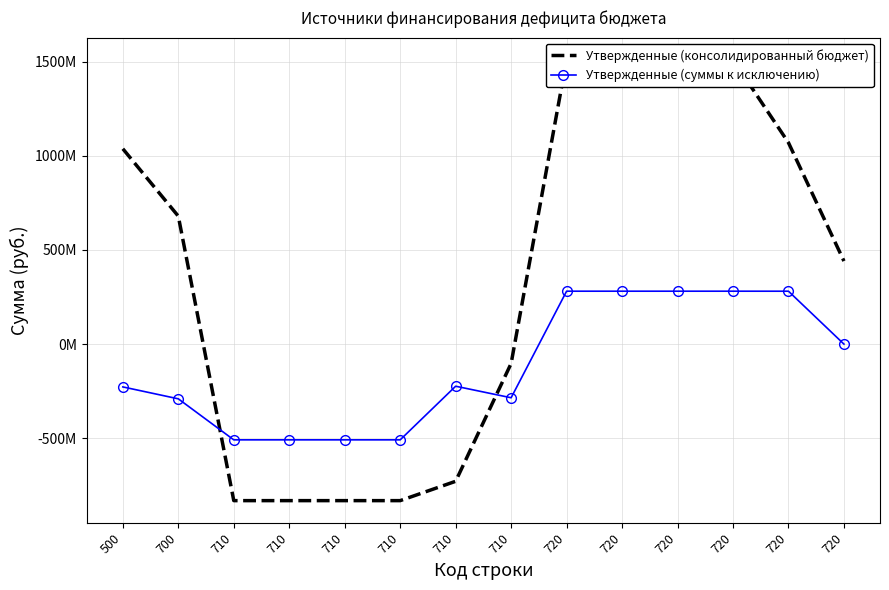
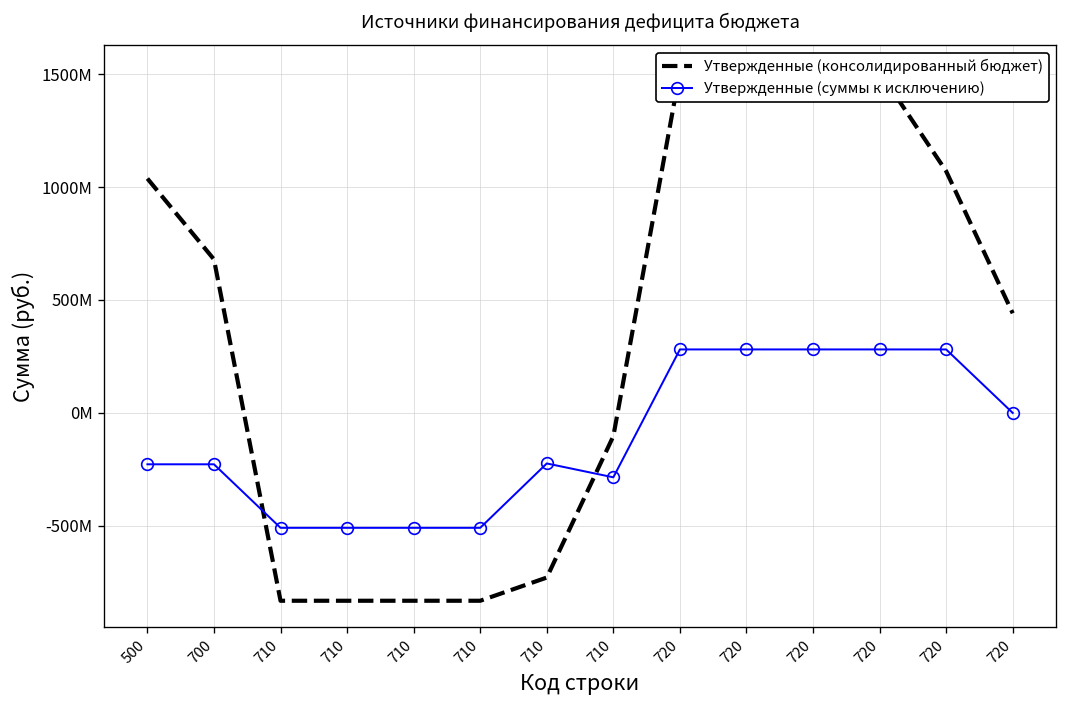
Утвержденные (суммы к исключению), 700: -290000000 -> -230000000
